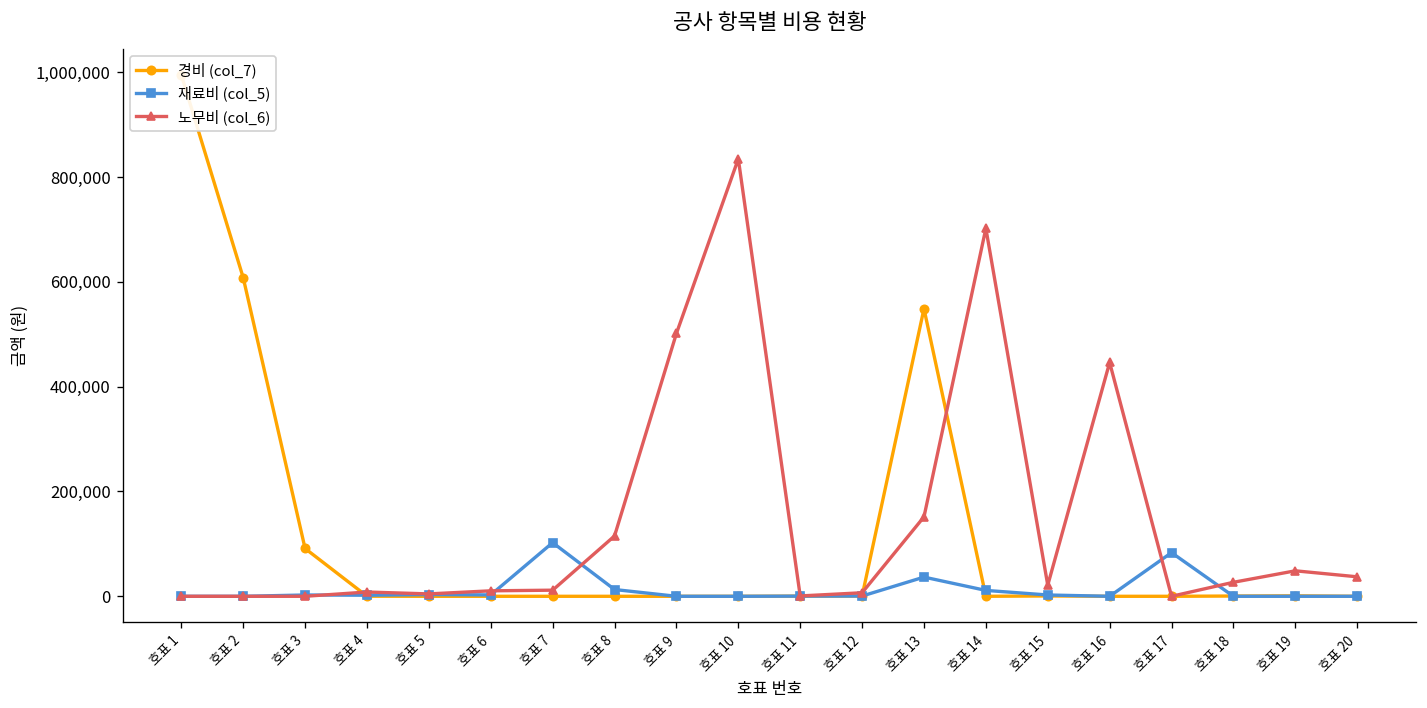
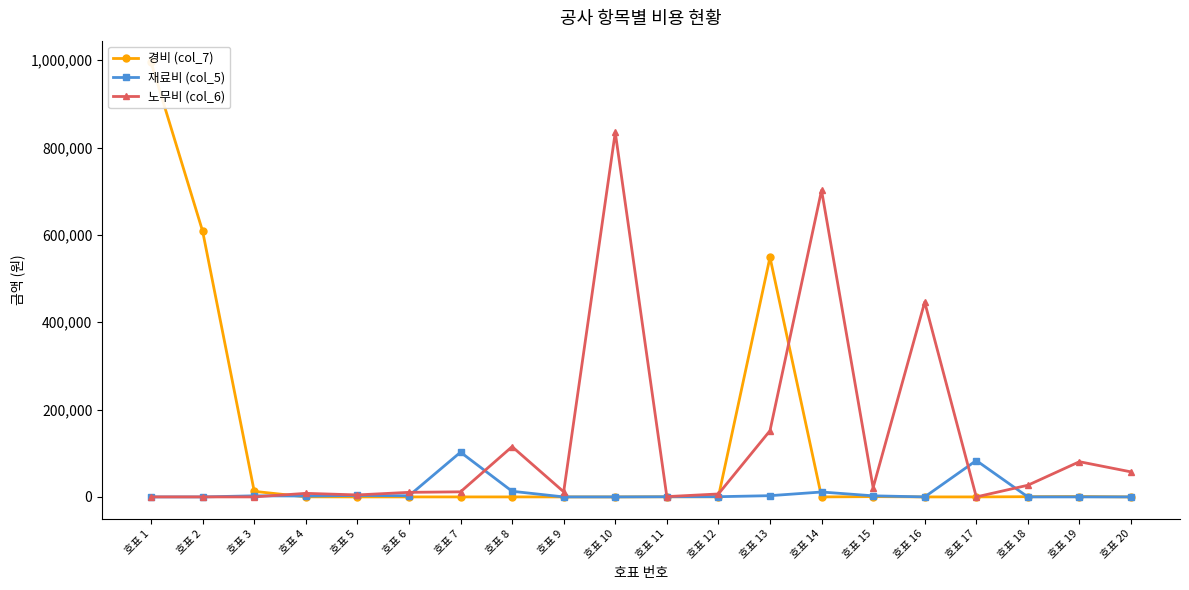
경비 (col_7), 호표 3: 90,000 -> 10,000
노무비 (col_6), 호표 9: 500,000 -> 10,000
재료비 (col_5), 호표 13: 40,000 -> 0
노무비 (col_6), 호표 19: 50,000 -> 80,000
노무비 (col_6), 호표 20: 40,000 -> 60,000
